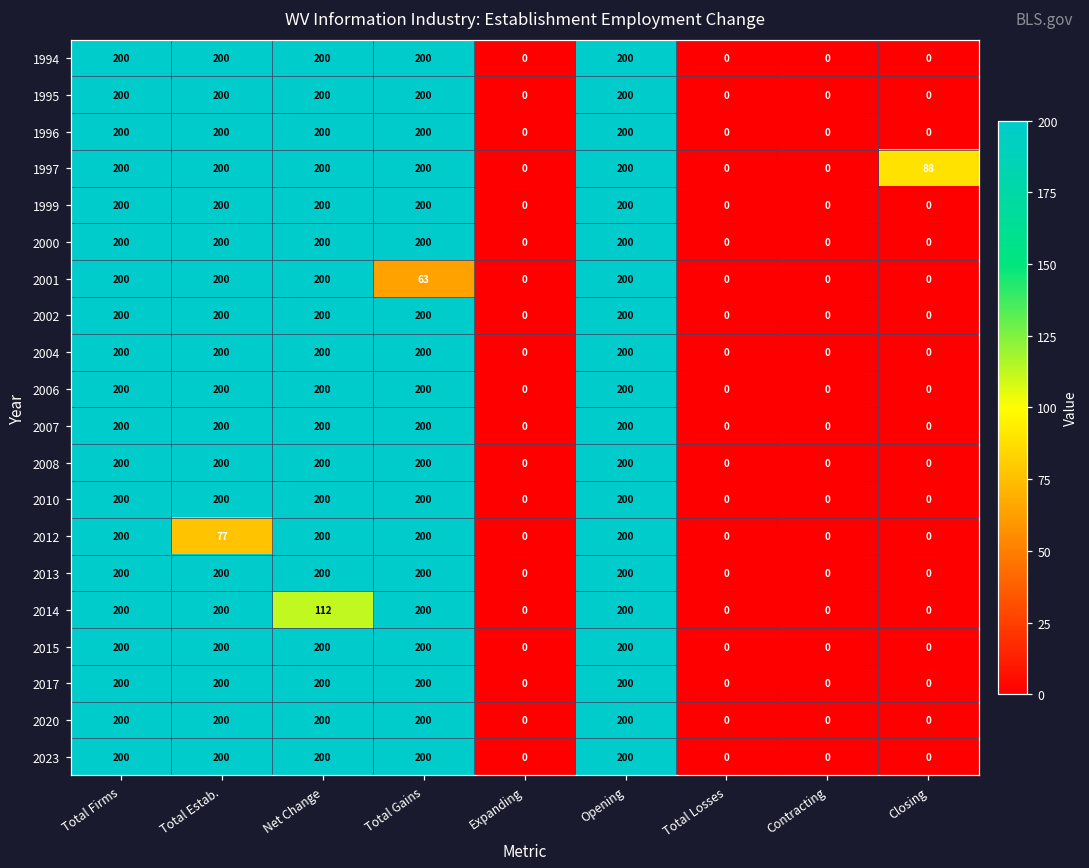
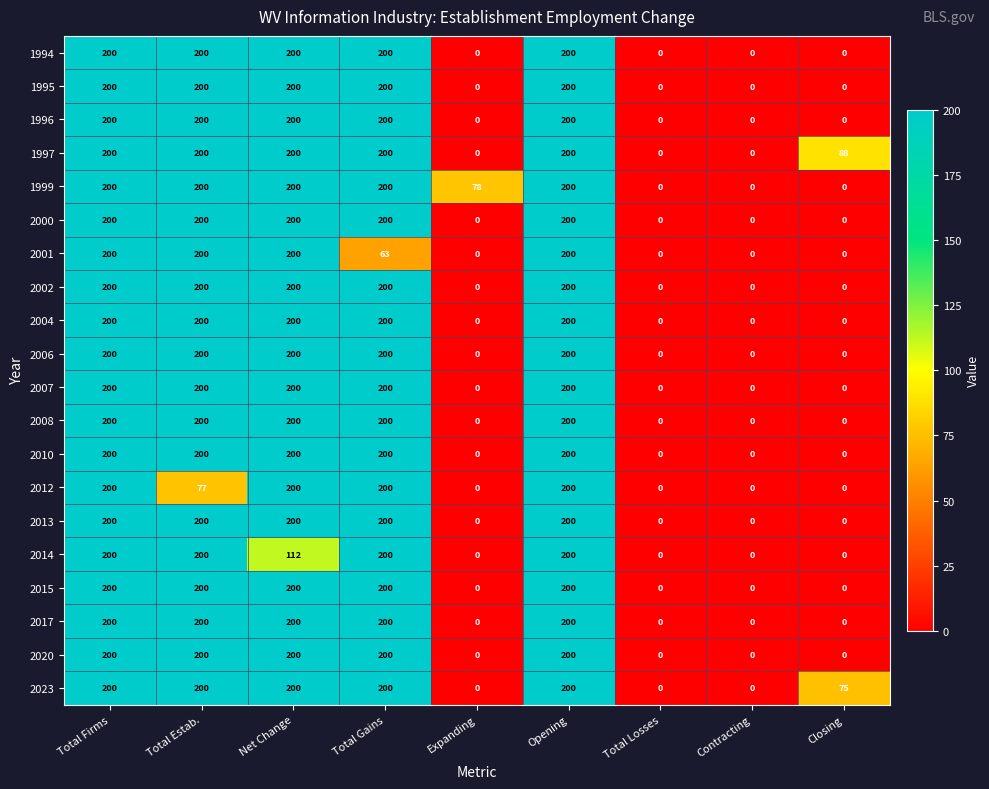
1999, Expanding: 0 -> 78
2023, Closing: 0 -> 75
